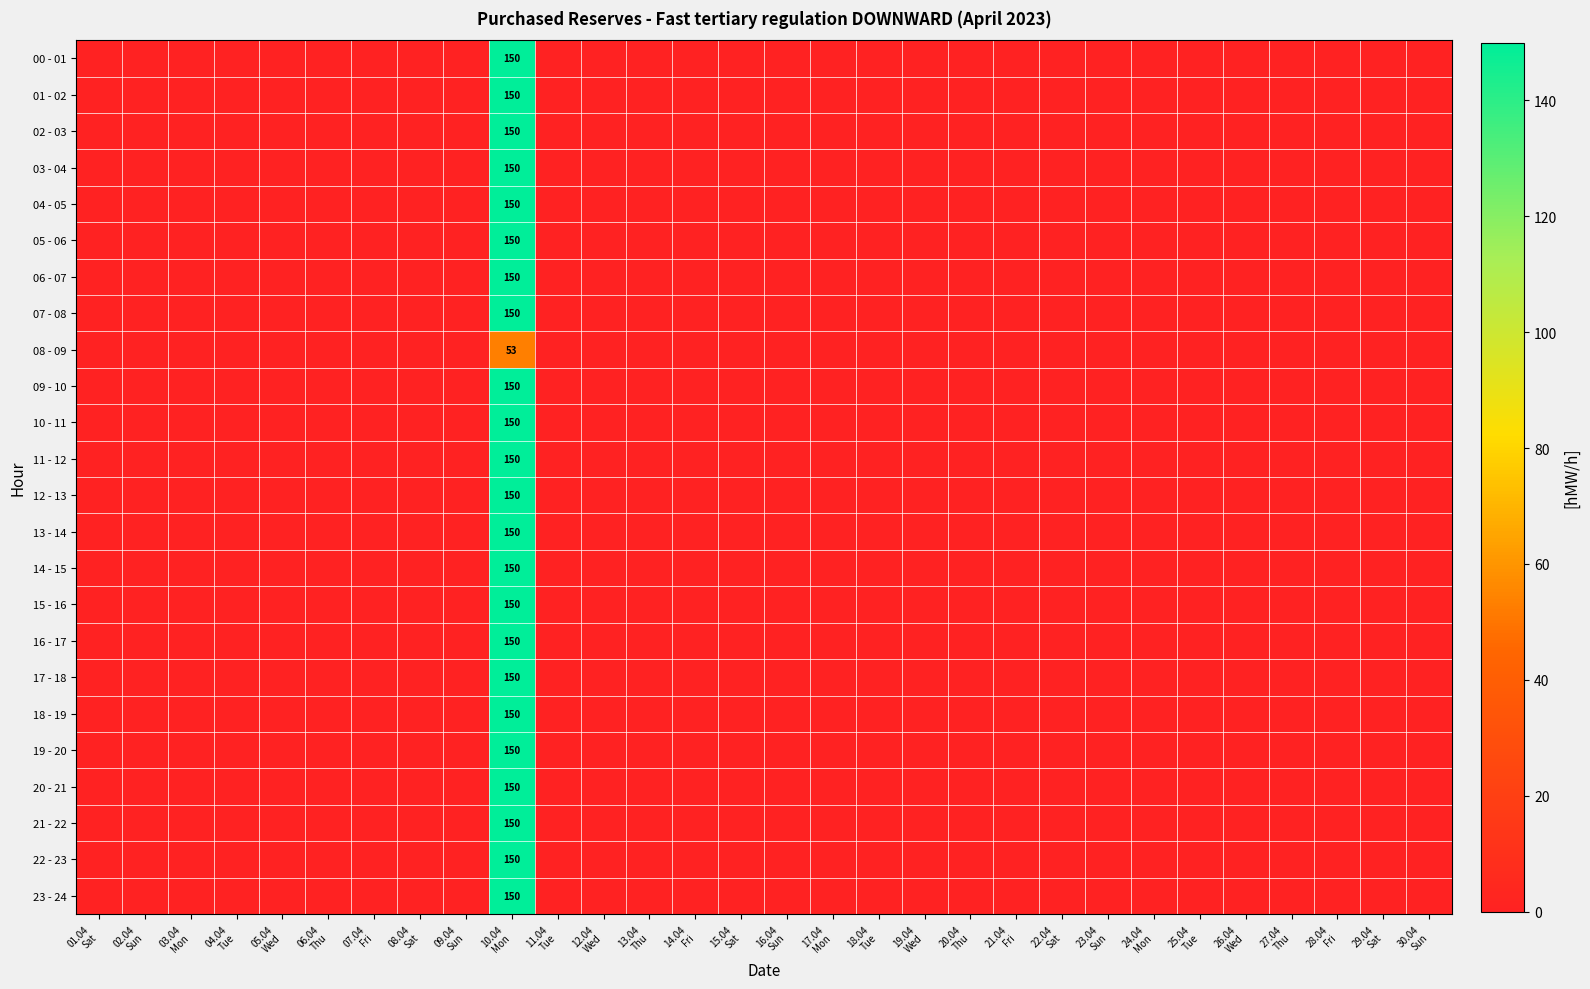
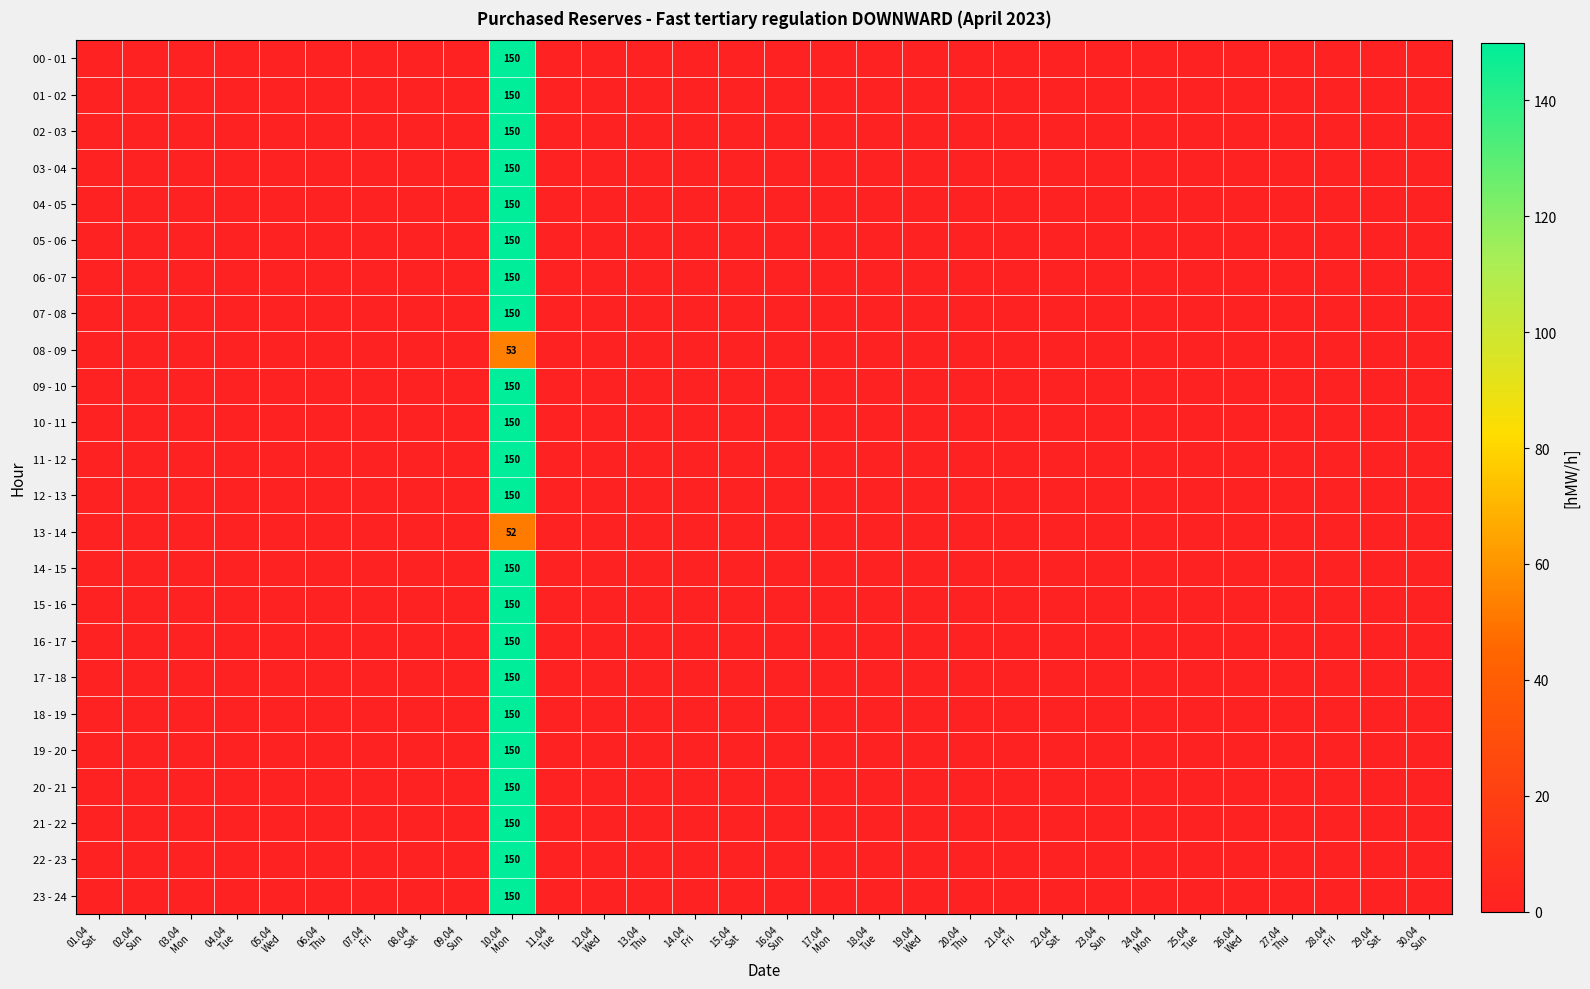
13 - 14, 10.04 Mon: 150 -> 52
